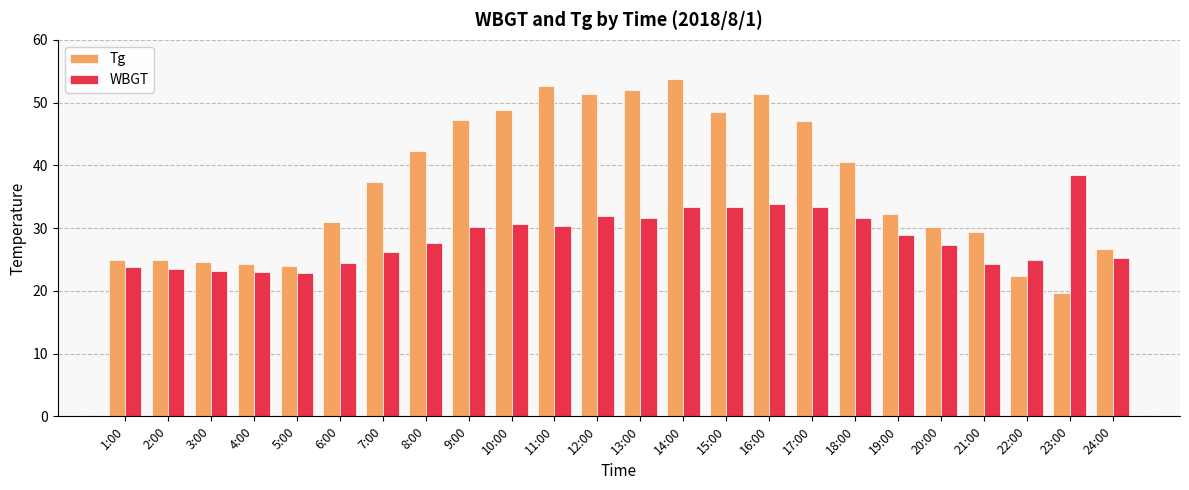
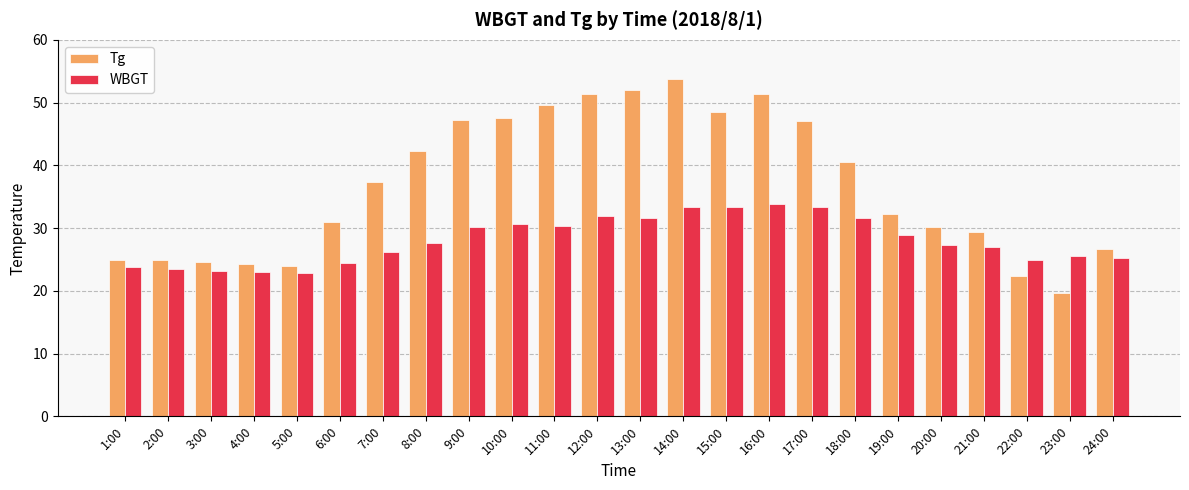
Tg, 10:00: 49 -> 48
Tg, 11:00: 53 -> 50
WBGT, 21:00: 24 -> 27
WBGT, 23:00: 38 -> 26
